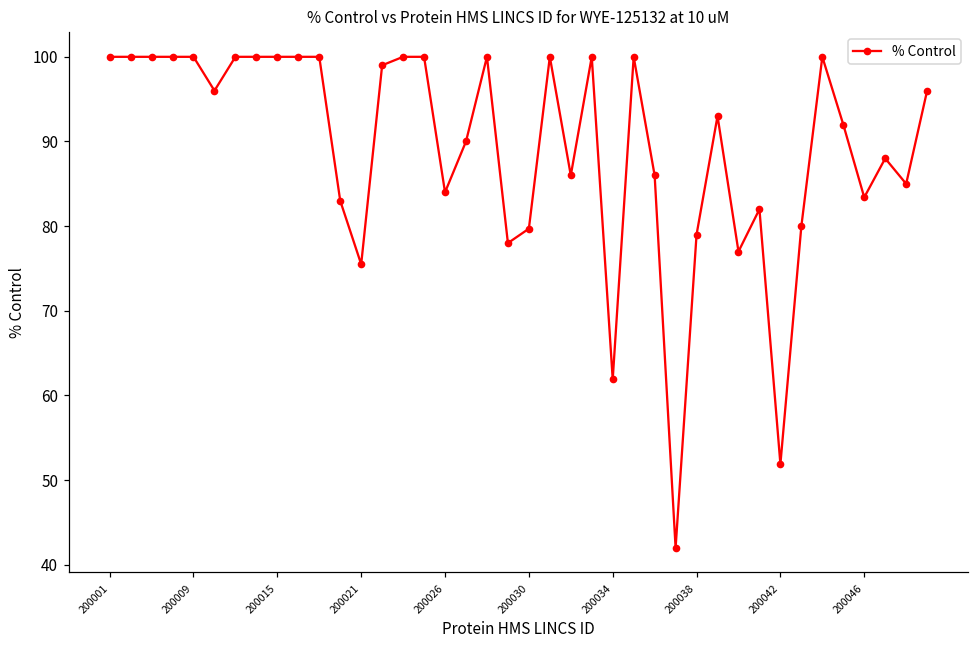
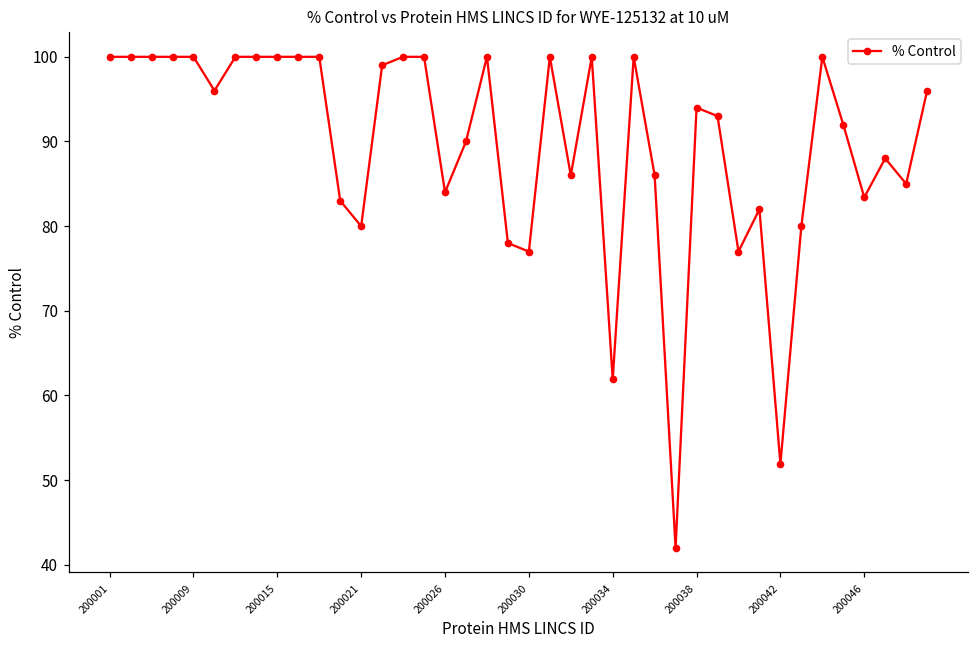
200021: 76 -> 80
200030: 80 -> 77
200038: 79 -> 94
